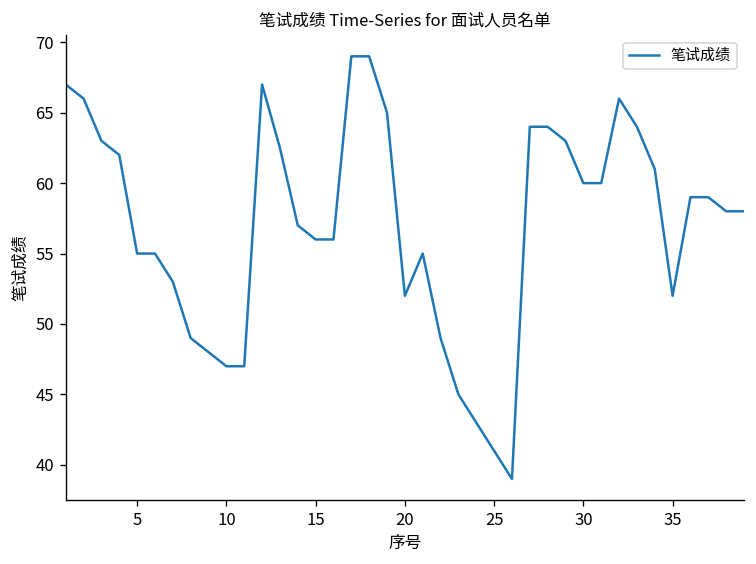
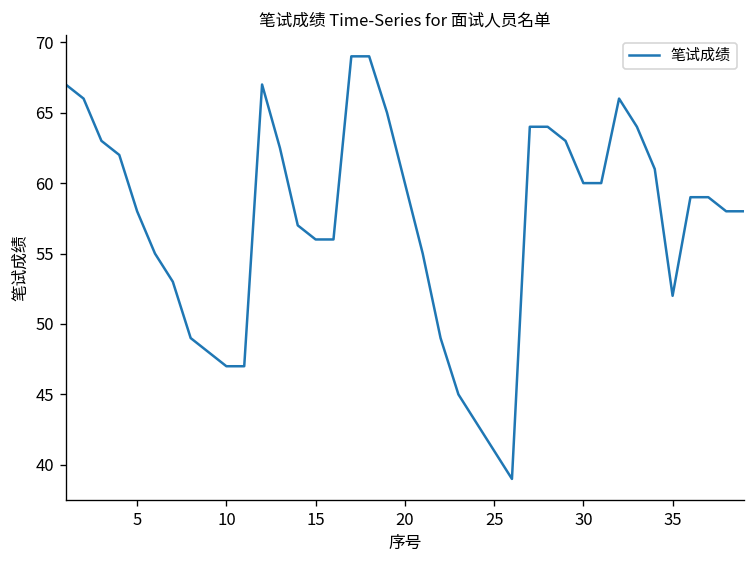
5: 55 -> 58
20: 52 -> 60
